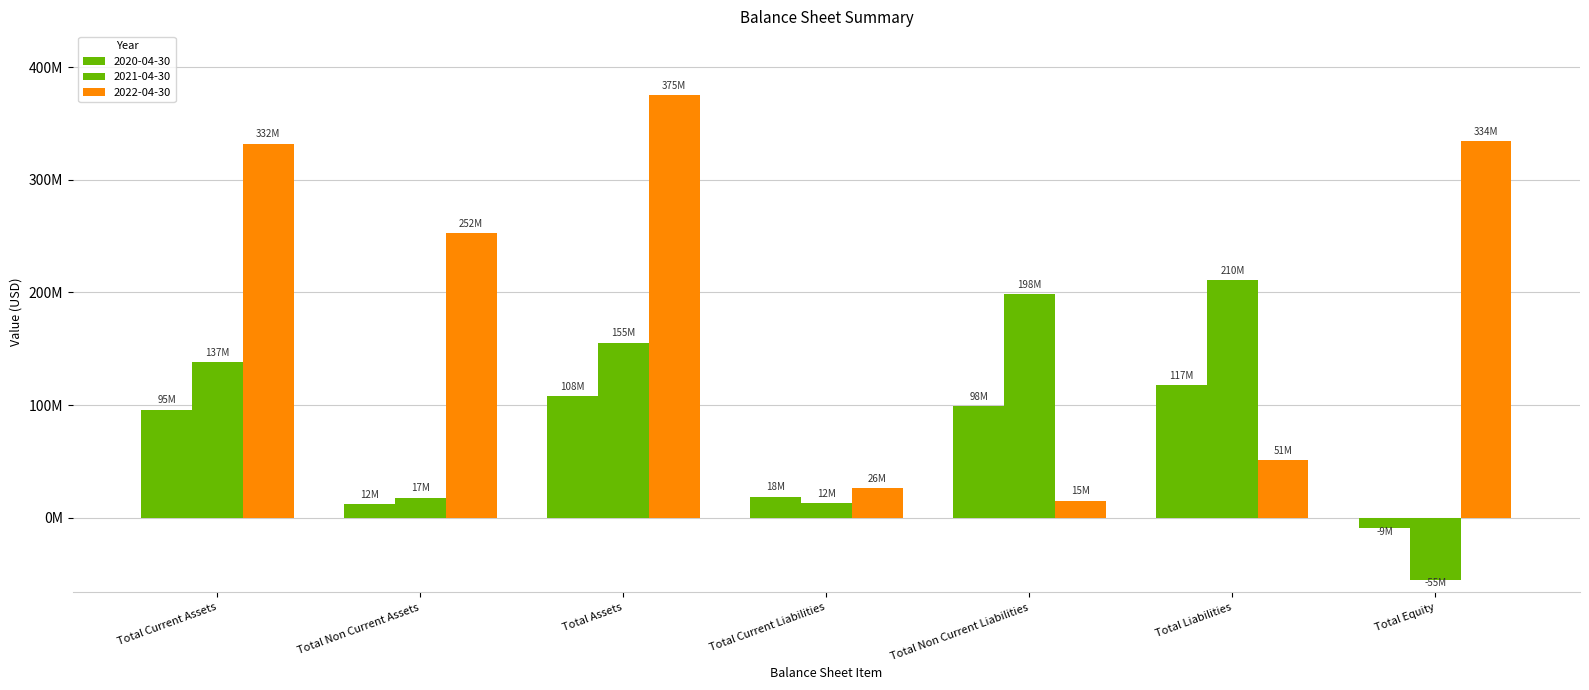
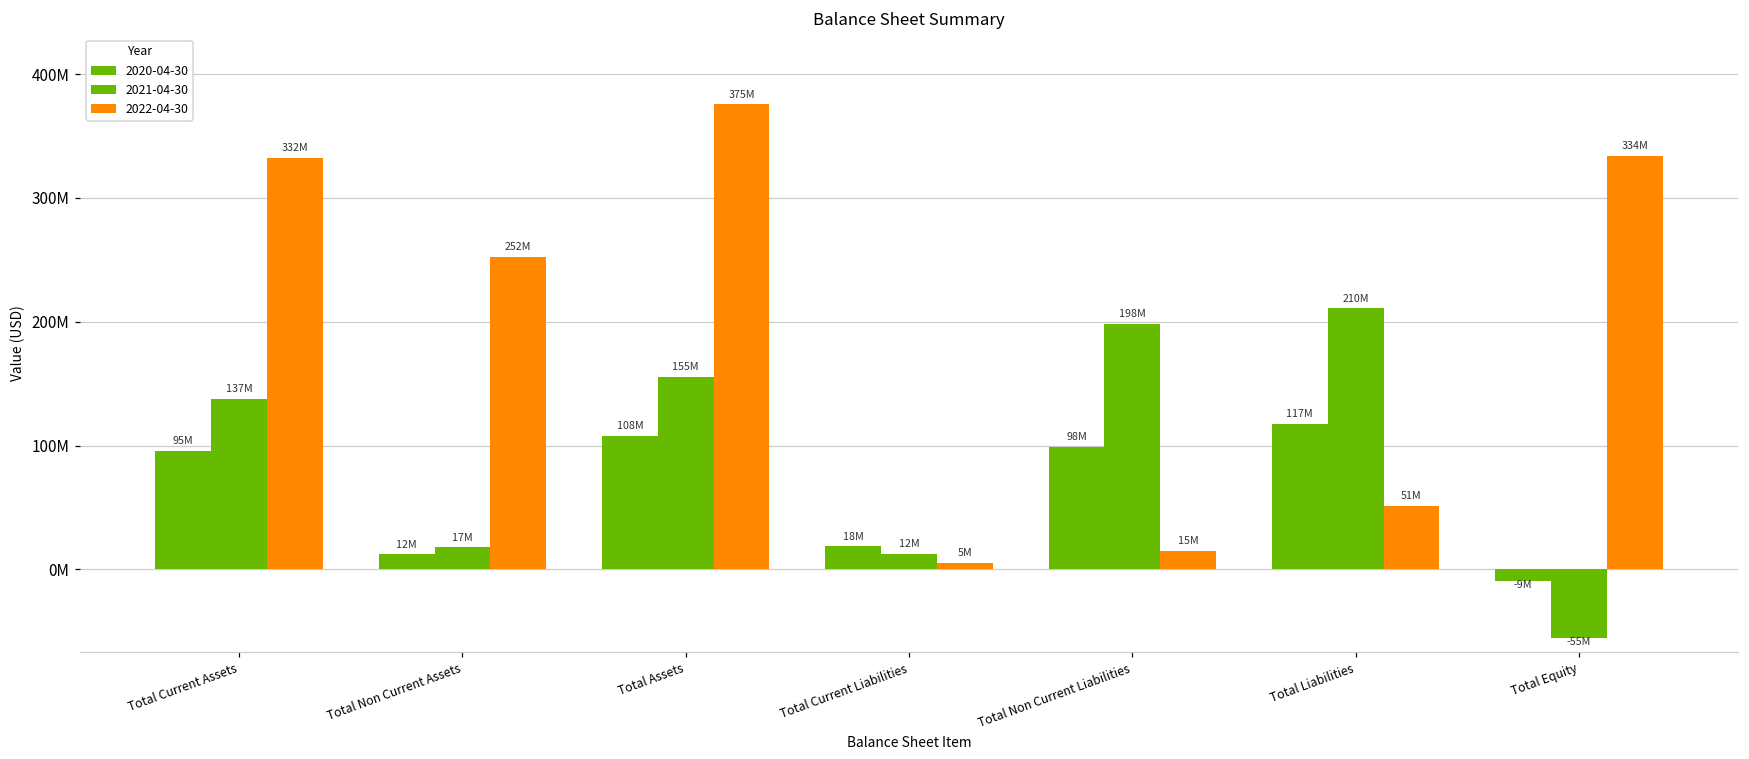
2022-04-30, Total Current Liabilities: 26M -> 5M
